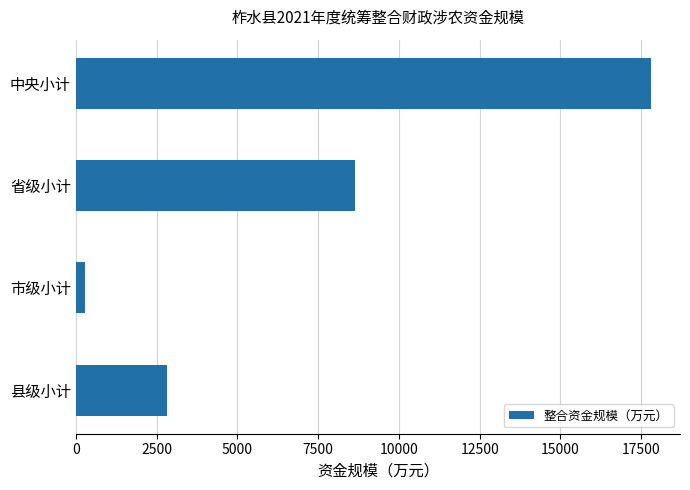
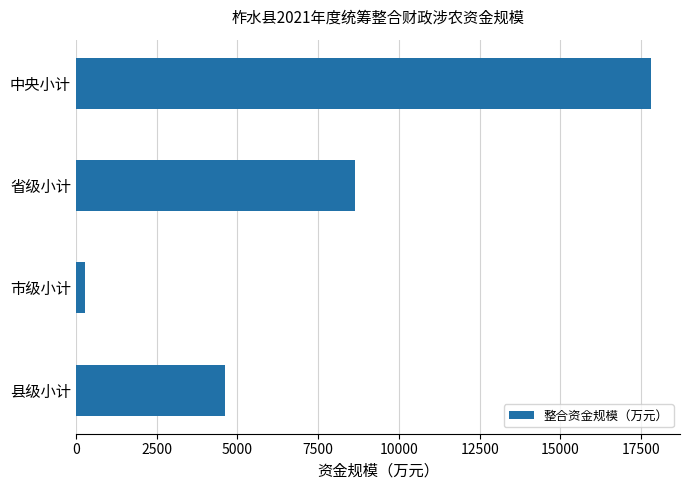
县级小计: 2800 -> 4600
